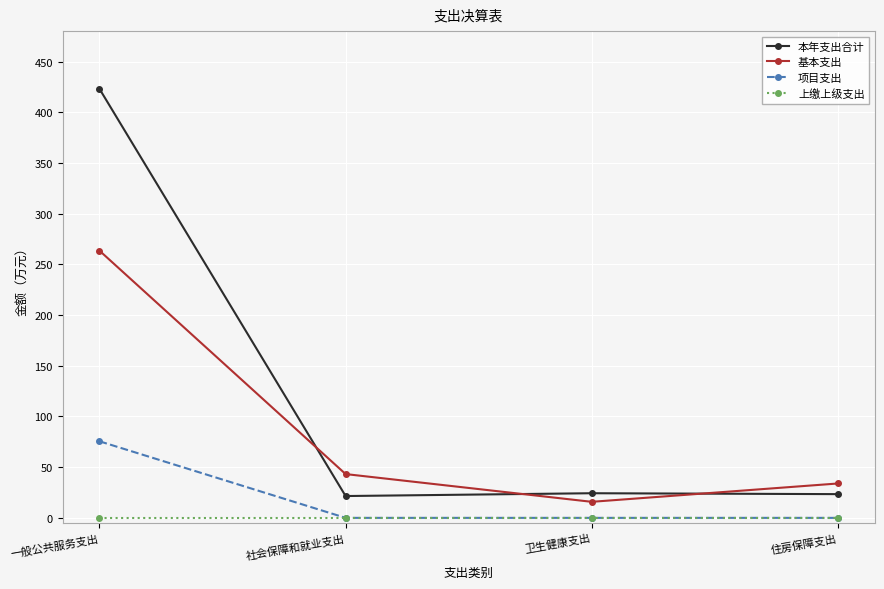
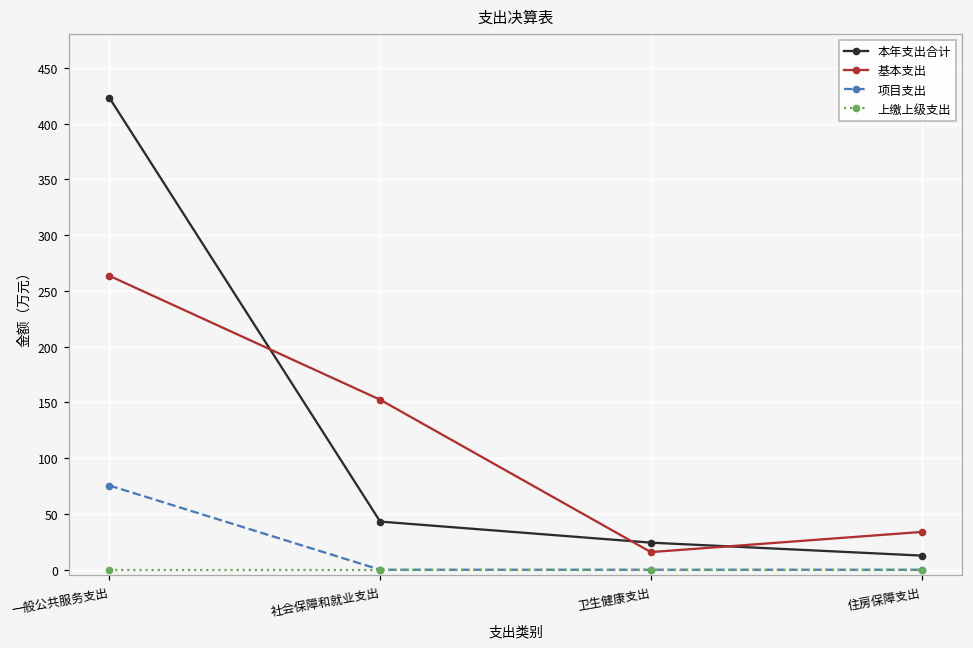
本年支出合计, 社会保障和就业支出: 22 -> 43
基本支出, 社会保障和就业支出: 43 -> 152
本年支出合计, 住房保障支出: 23 -> 13
